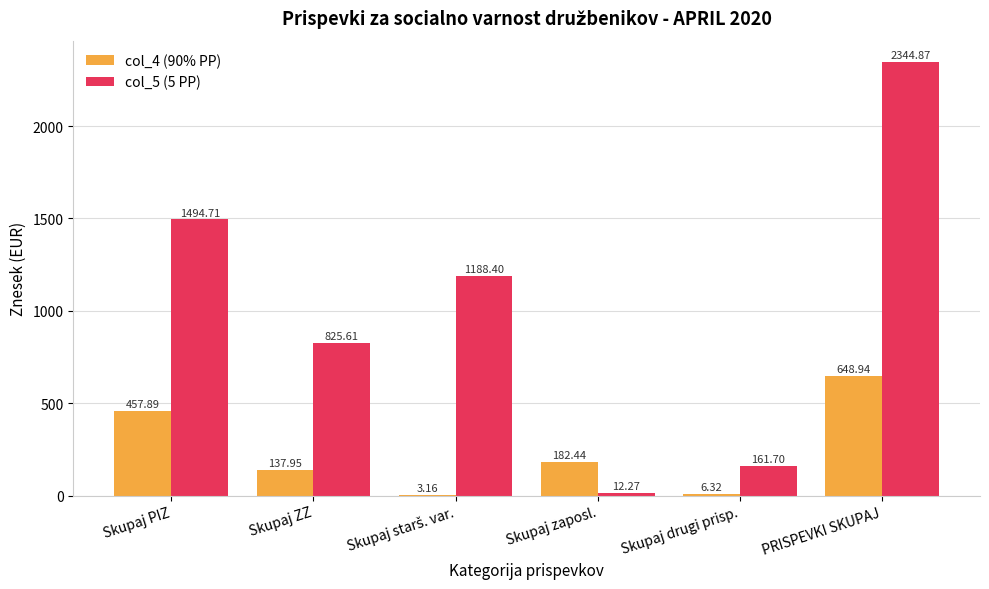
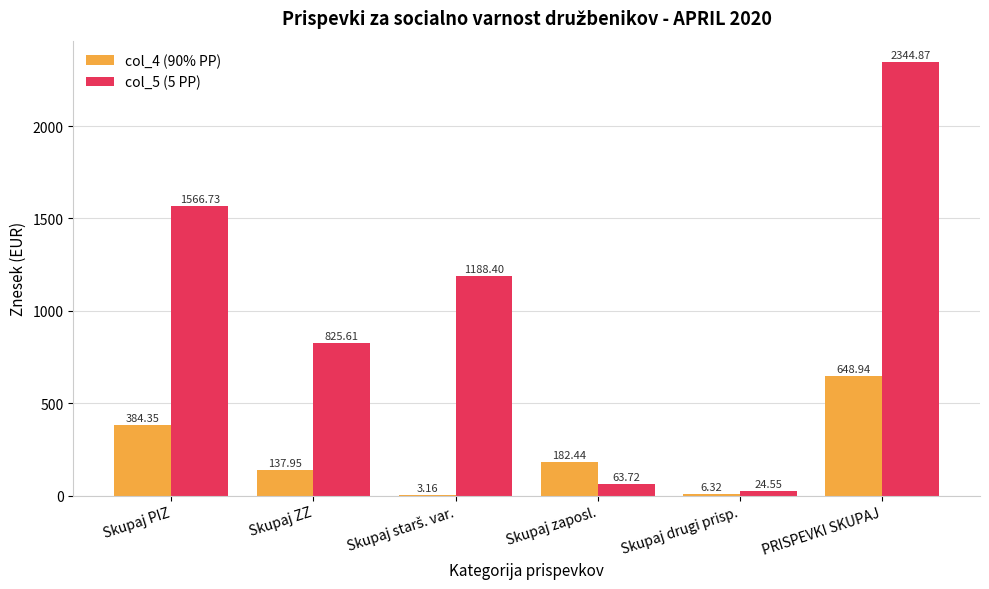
col_4 (90% PP), Skupaj PIZ: 457.89 -> 384.35
col_5 (5 PP), Skupaj PIZ: 1494.71 -> 1566.73
col_5 (5 PP), Skupaj zaposl.: 12.27 -> 63.72
col_5 (5 PP), Skupaj drugi prisp.: 161.70 -> 24.55
